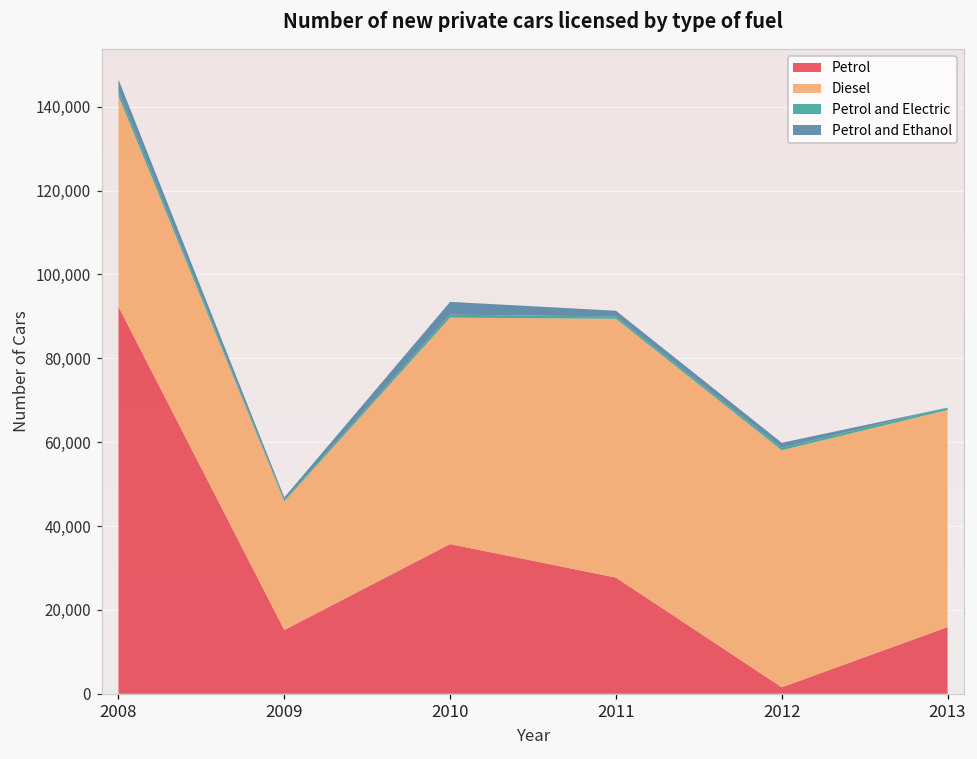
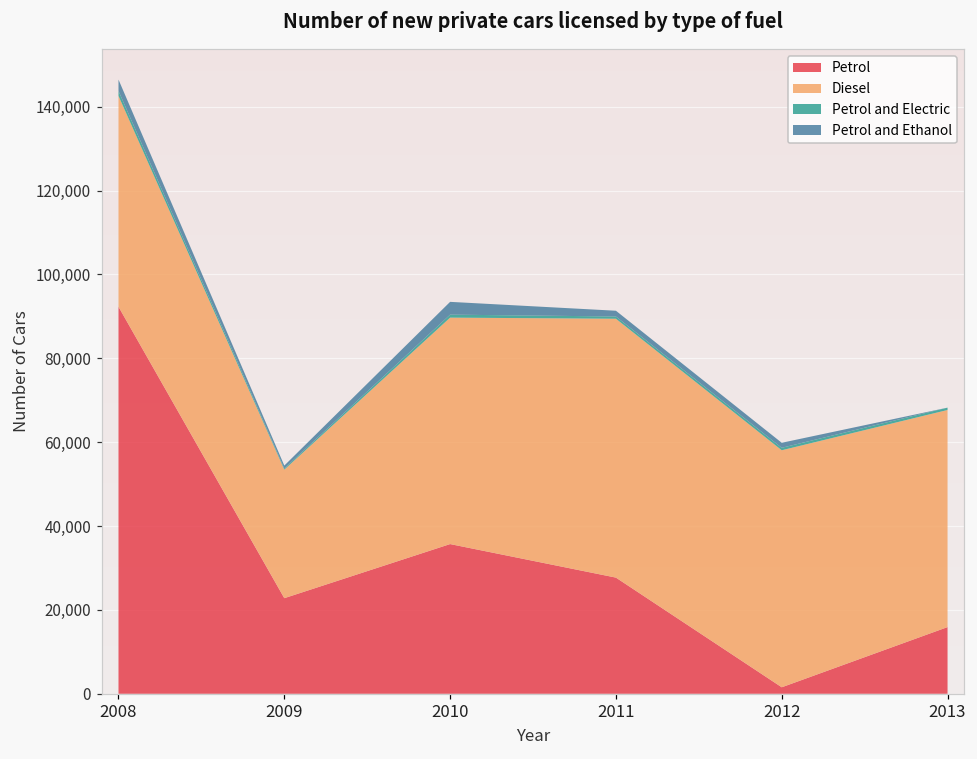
Petrol, 2009: 15,000 -> 23,000
